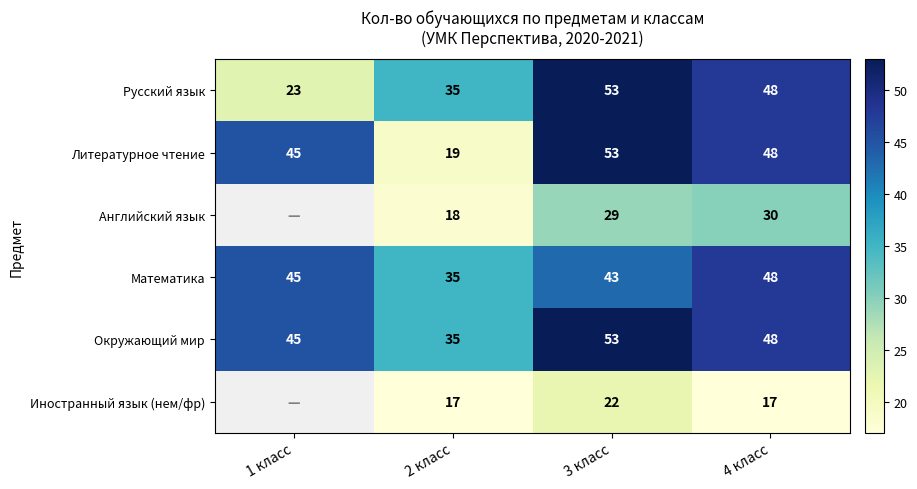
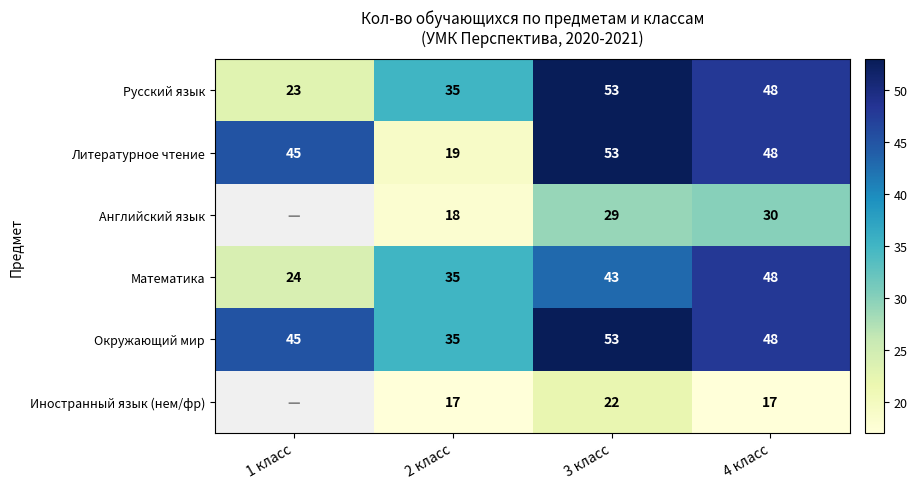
Математика, 1 класс: 45 -> 24
